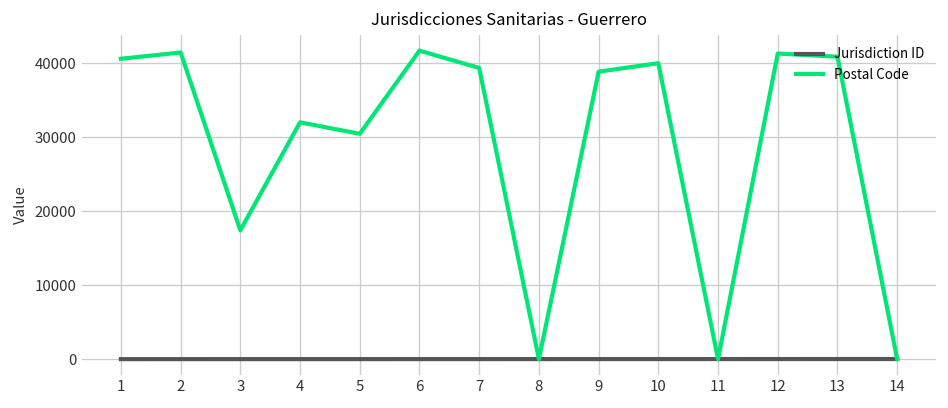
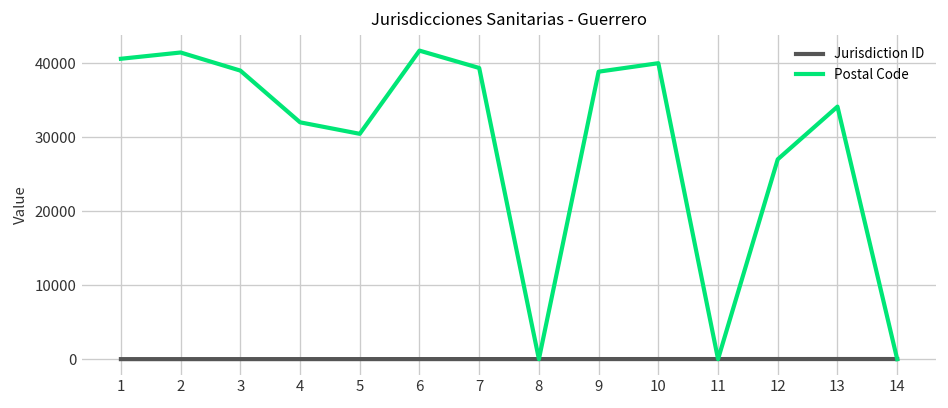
Postal Code, 3: 17000 -> 39000
Postal Code, 12: 41000 -> 27000
Postal Code, 13: 41000 -> 34000
